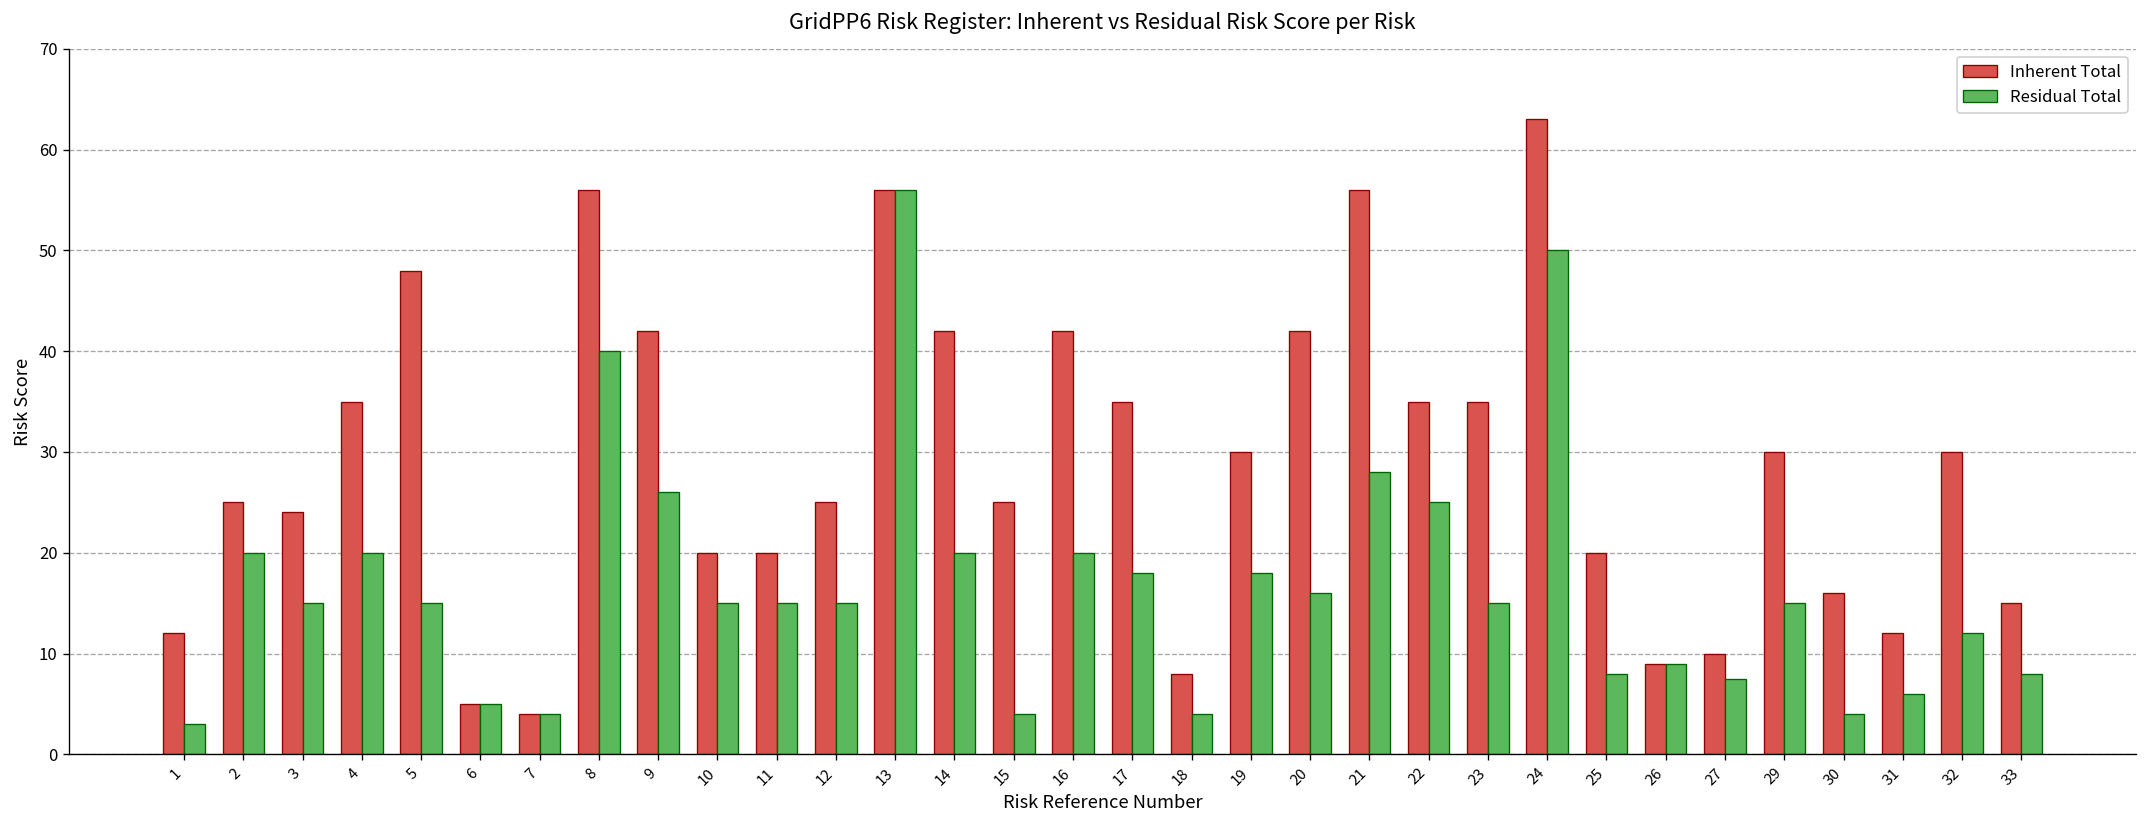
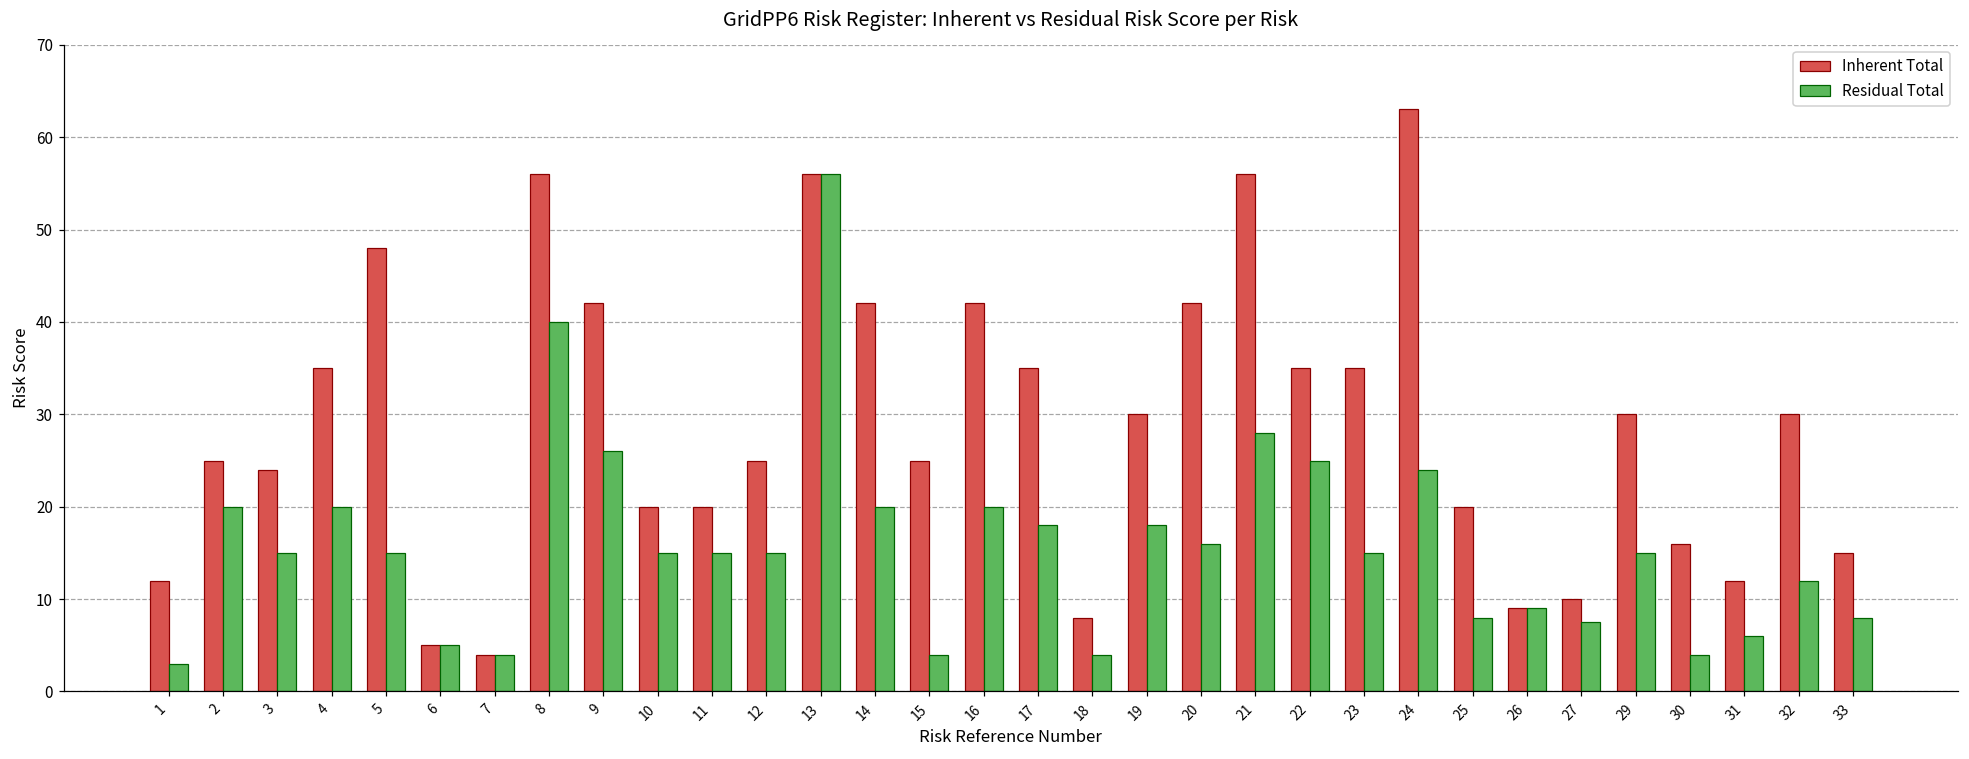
Residual Total, 24: 50 -> 24
